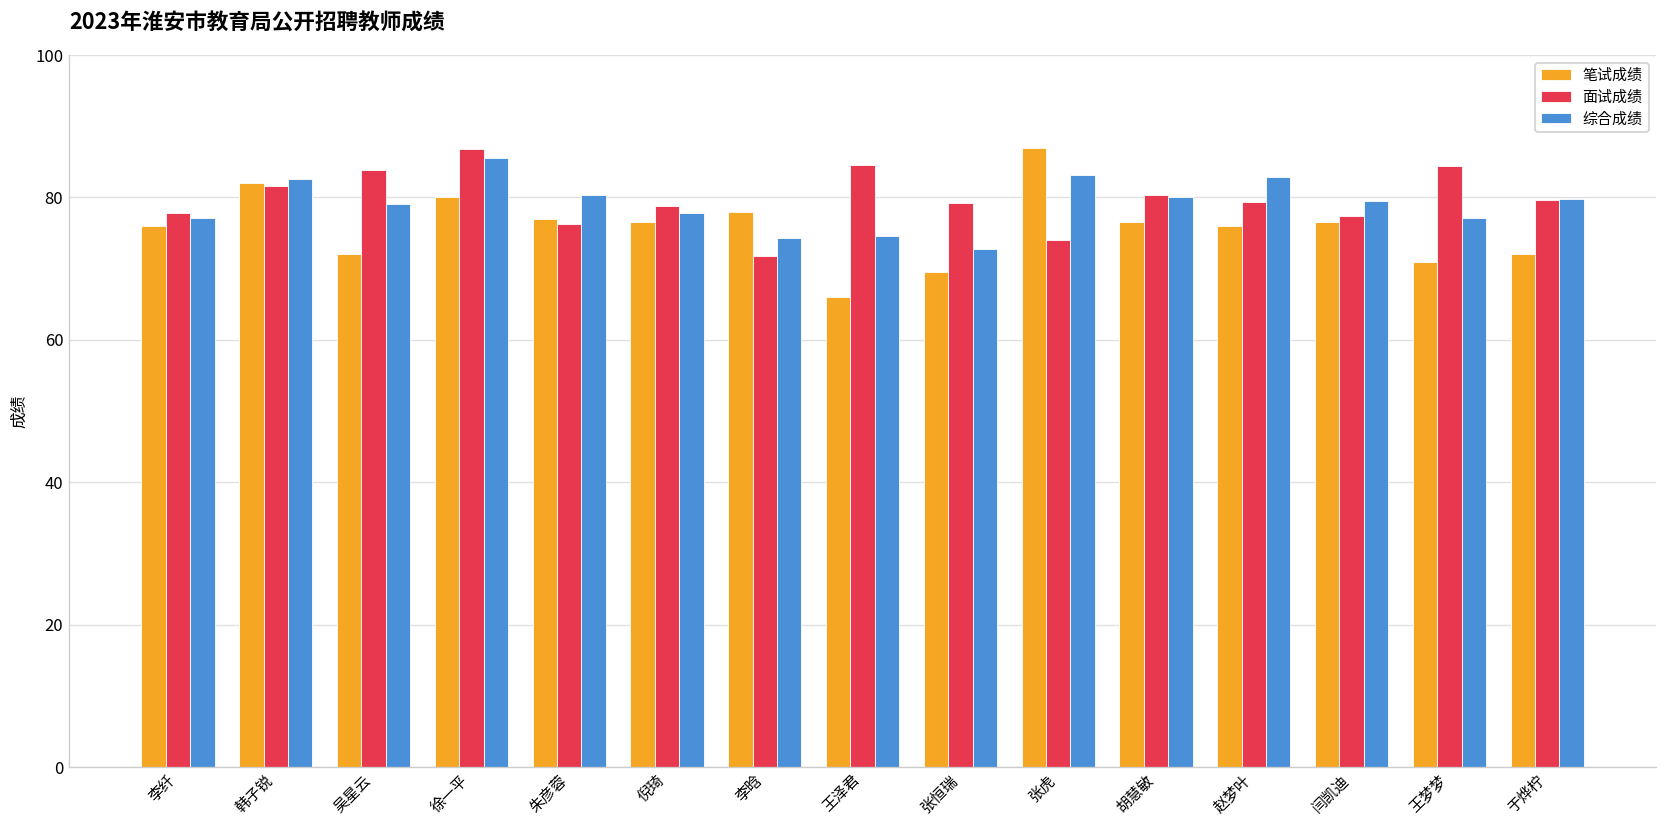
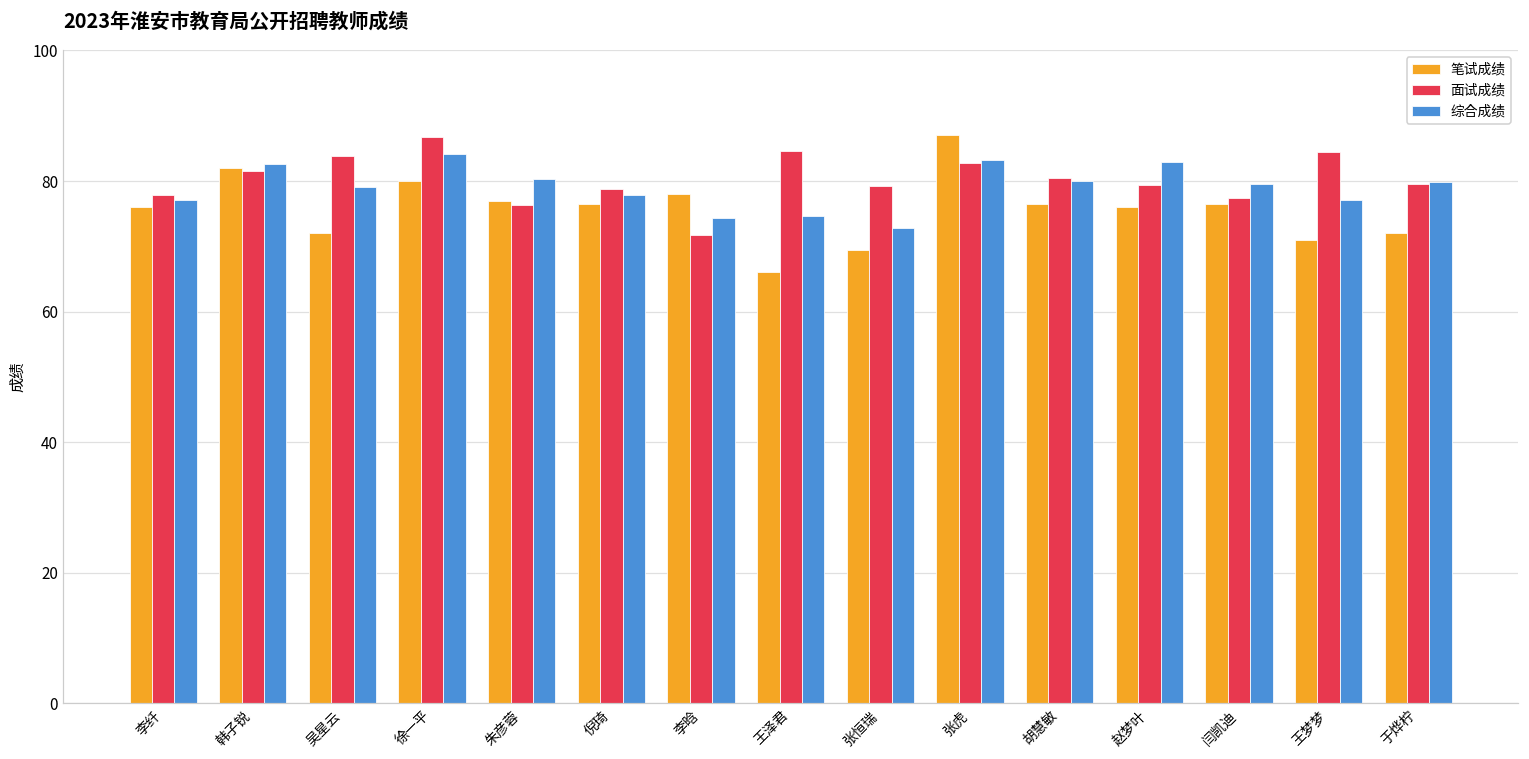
综合成绩, 徐一平: 86 -> 84
面试成绩, 张虎: 74 -> 83
